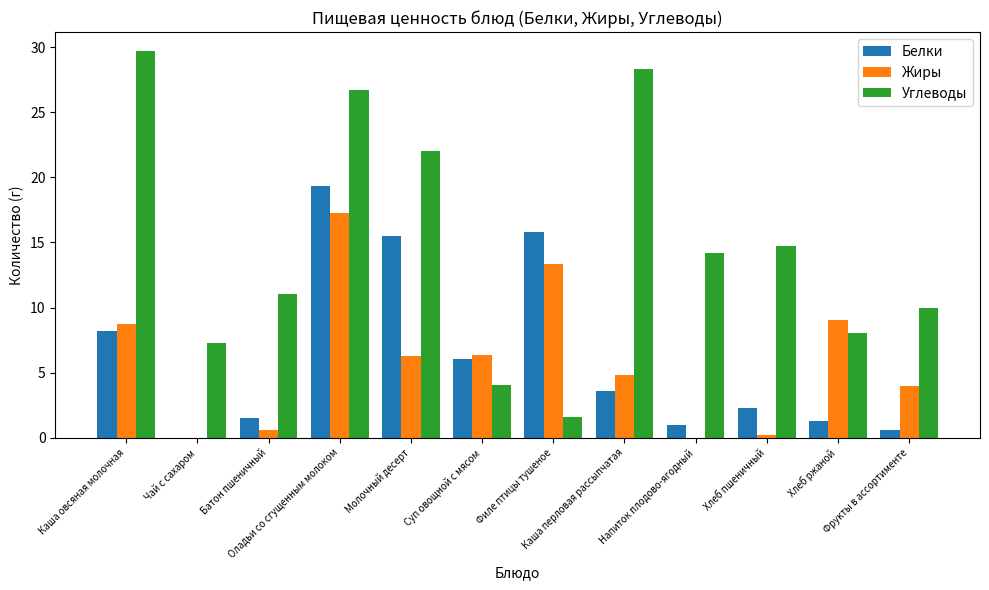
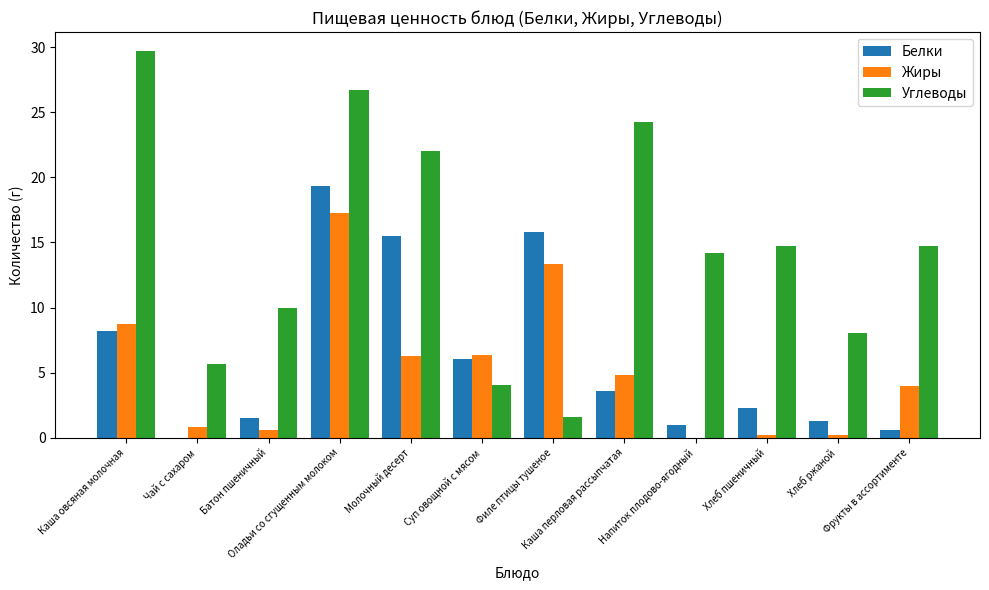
Жиры, Чай с сахаром: 0.0 -> 0.8
Углеводы, Чай с сахаром: 7.3 -> 5.6
Углеводы, Батон пшеничный: 11.1 -> 10.0
Углеводы, Каша перловая рассыпчатая: 28.3 -> 24.3
Жиры, Хлеб ржаной: 9.1 -> 0.2
Углеводы, Фрукты в ассортименте: 10.0 -> 14.7
